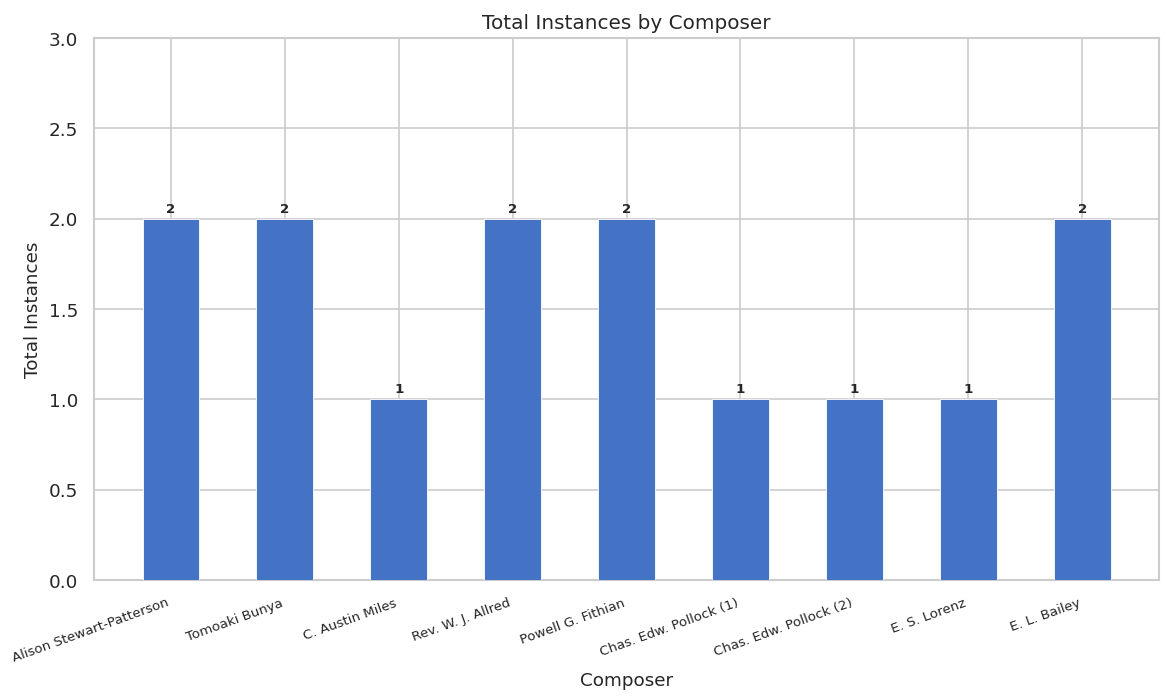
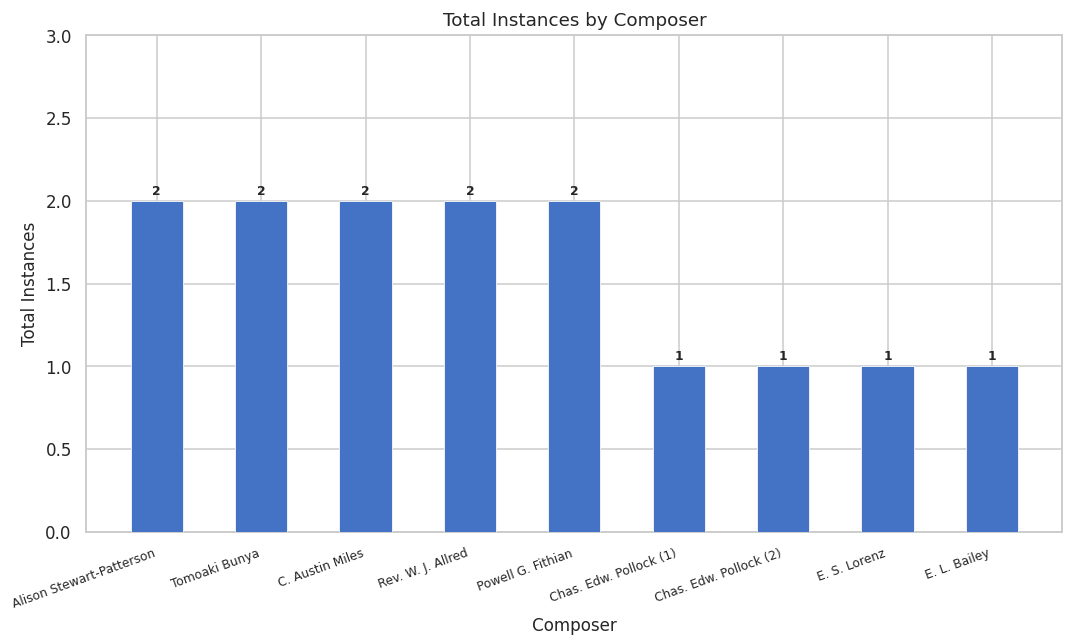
C. Austin Miles: 1 -> 2
E. L. Bailey: 2 -> 1
